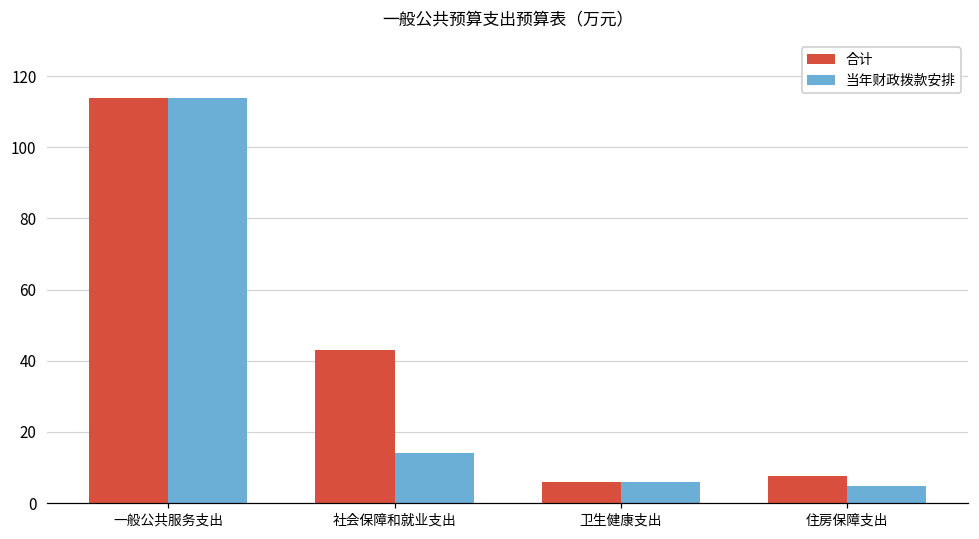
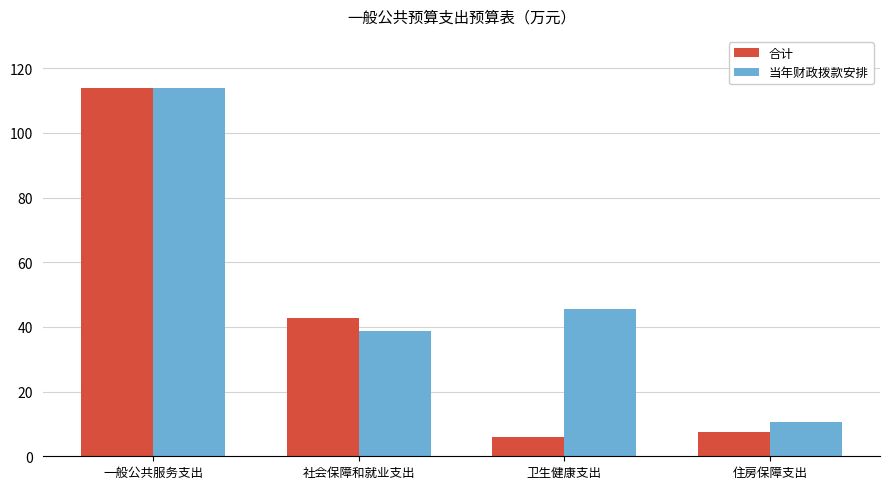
当年财政拨款安排, 社会保障和就业支出: 14 -> 39
当年财政拨款安排, 卫生健康支出: 6 -> 46
当年财政拨款安排, 住房保障支出: 5 -> 11
